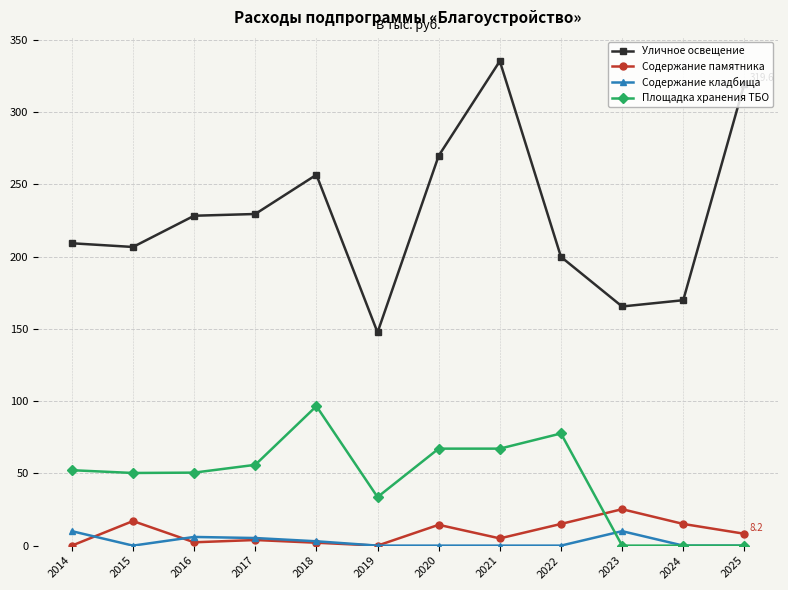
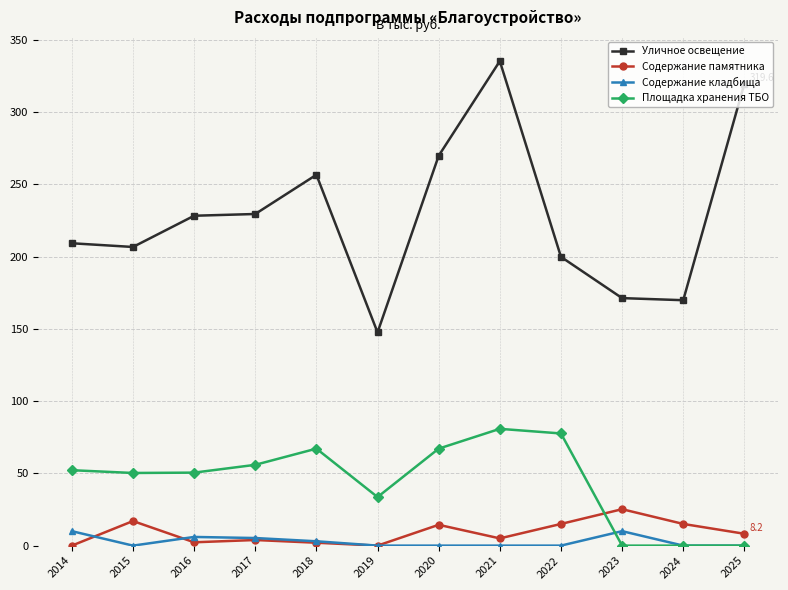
Площадка хранения ТБО, 2018: 97 -> 67
Площадка хранения ТБО, 2021: 67 -> 81
Уличное освещение, 2023: 165 -> 171
